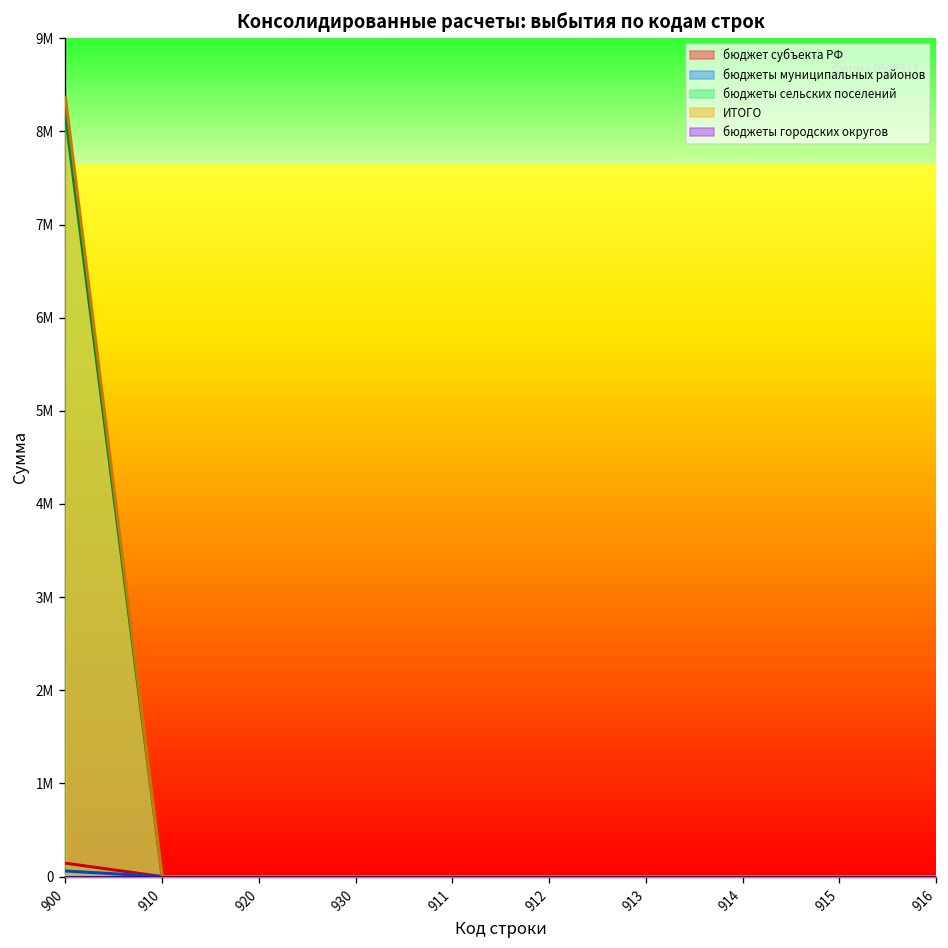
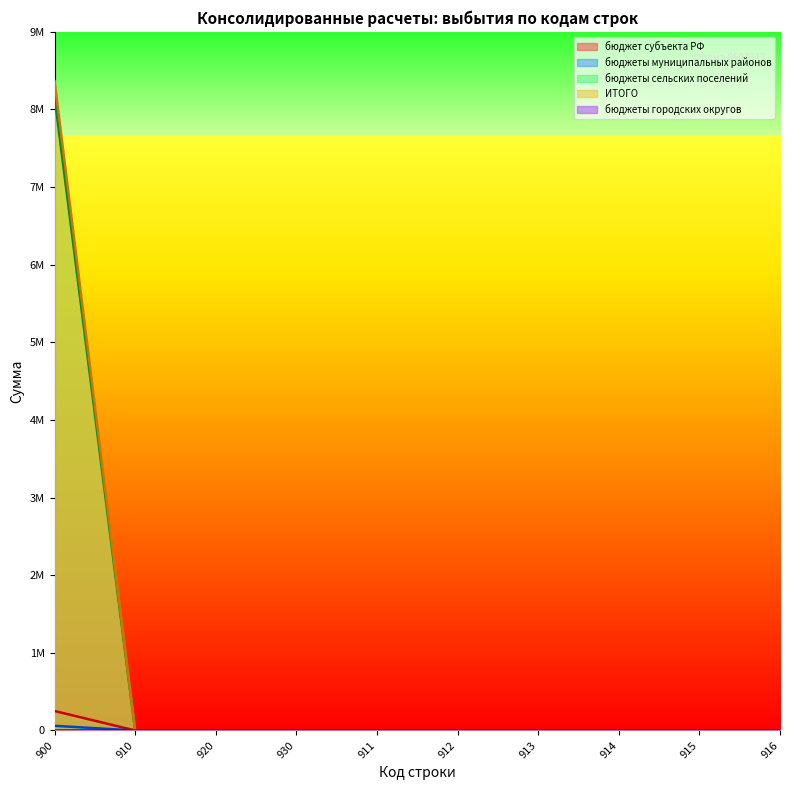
бюджет субъекта РФ, 900: 100000 -> 300000
